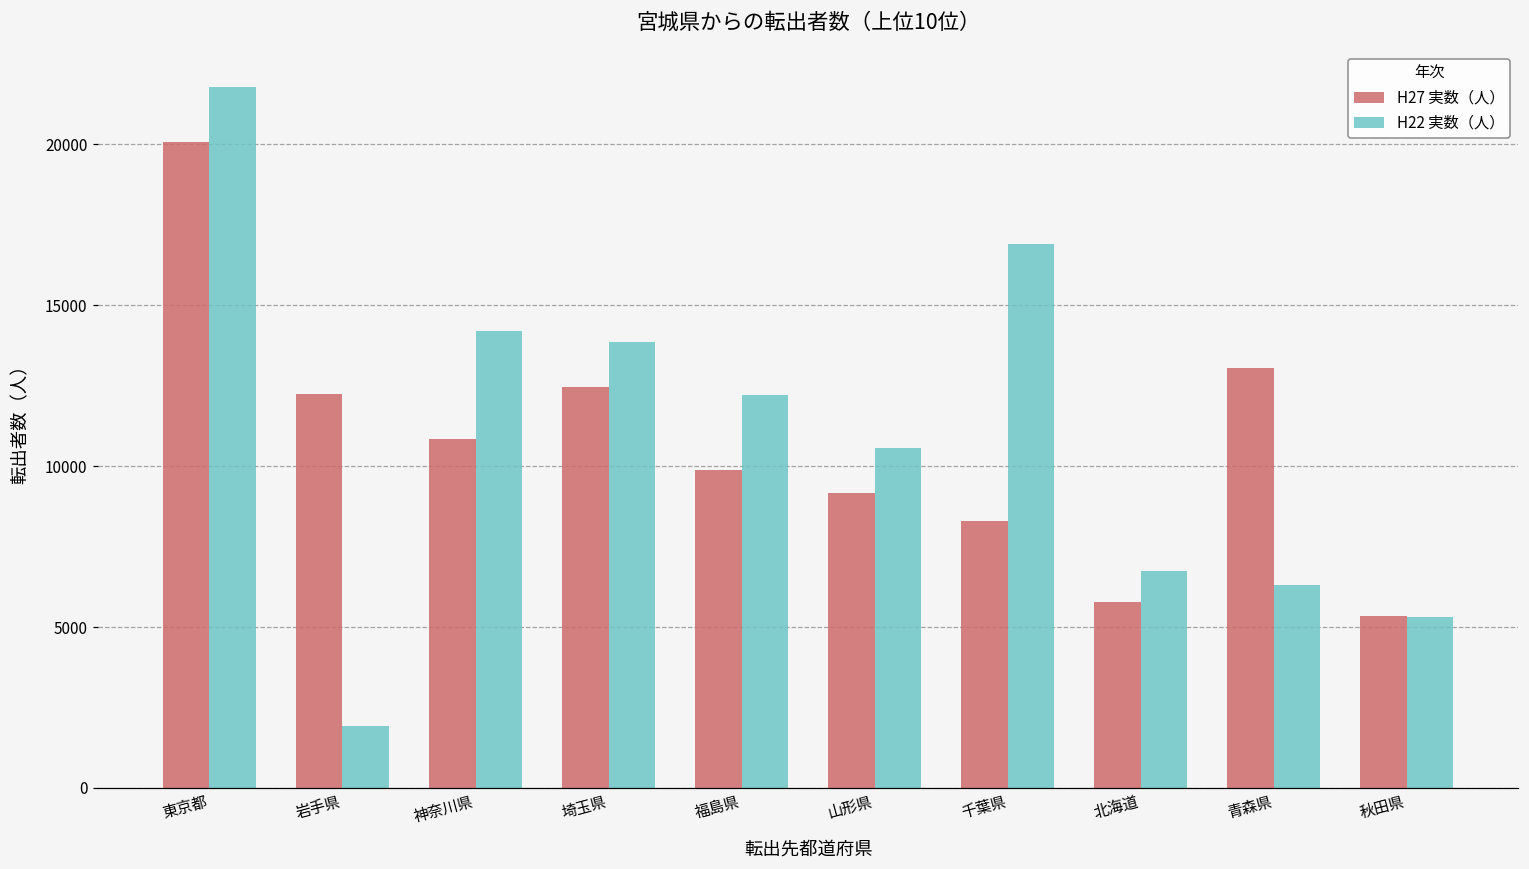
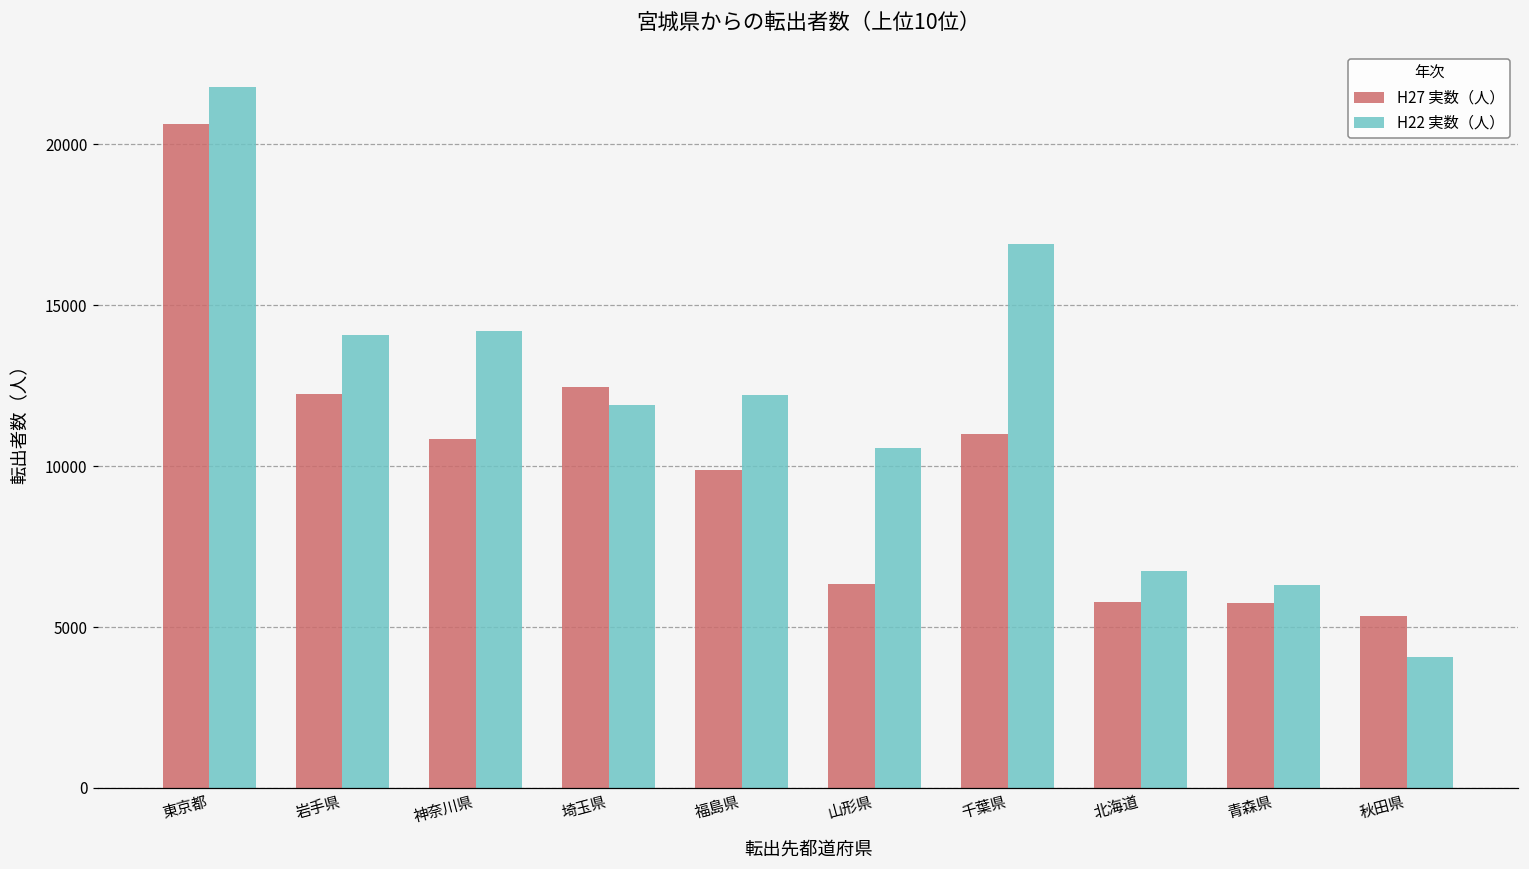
H27 実数（人）, 東京都: 20100 -> 20600
H22 実数（人）, 岩手県: 1900 -> 14100
H22 実数（人）, 埼玉県: 13900 -> 11900
H27 実数（人）, 山形県: 9200 -> 6300
H27 実数（人）, 千葉県: 8300 -> 11000
H27 実数（人）, 青森県: 13000 -> 5800
H22 実数（人）, 秋田県: 5300 -> 4100
